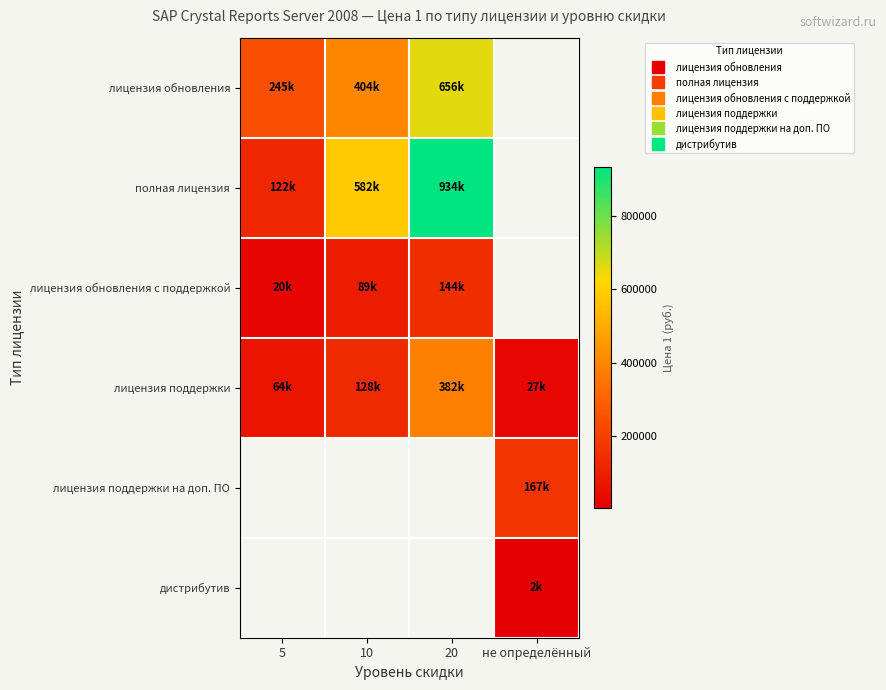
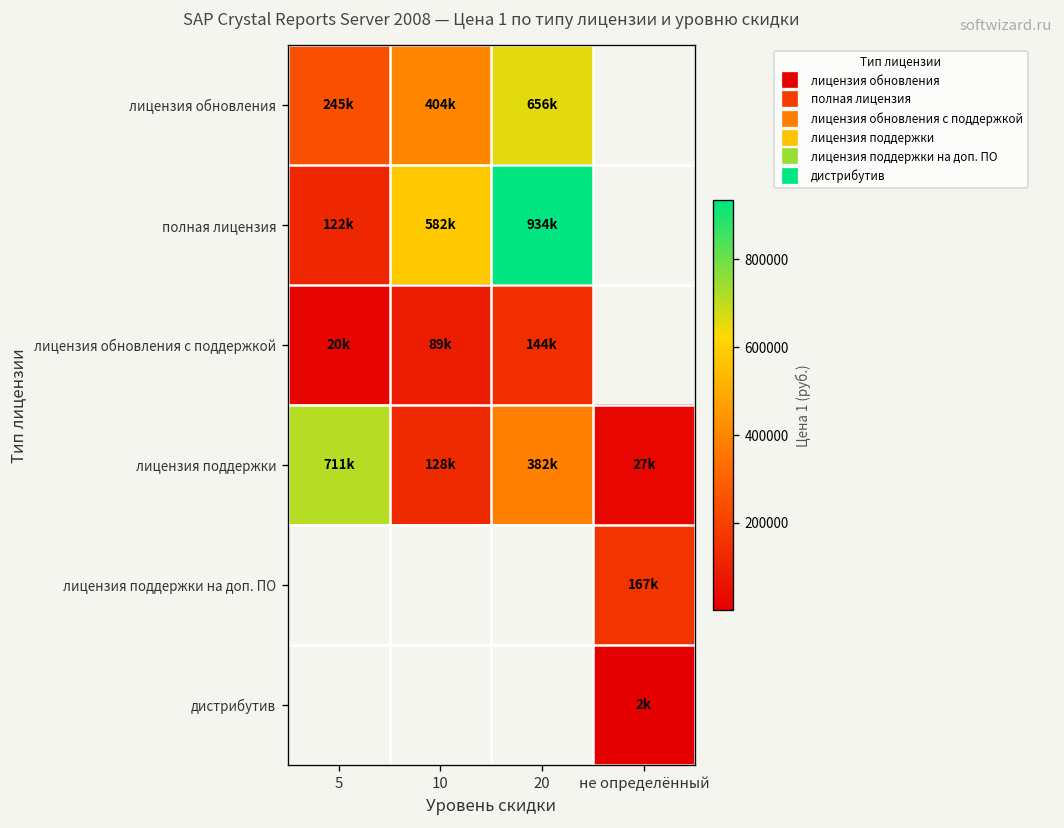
лицензия поддержки, 5: 64k -> 711k
